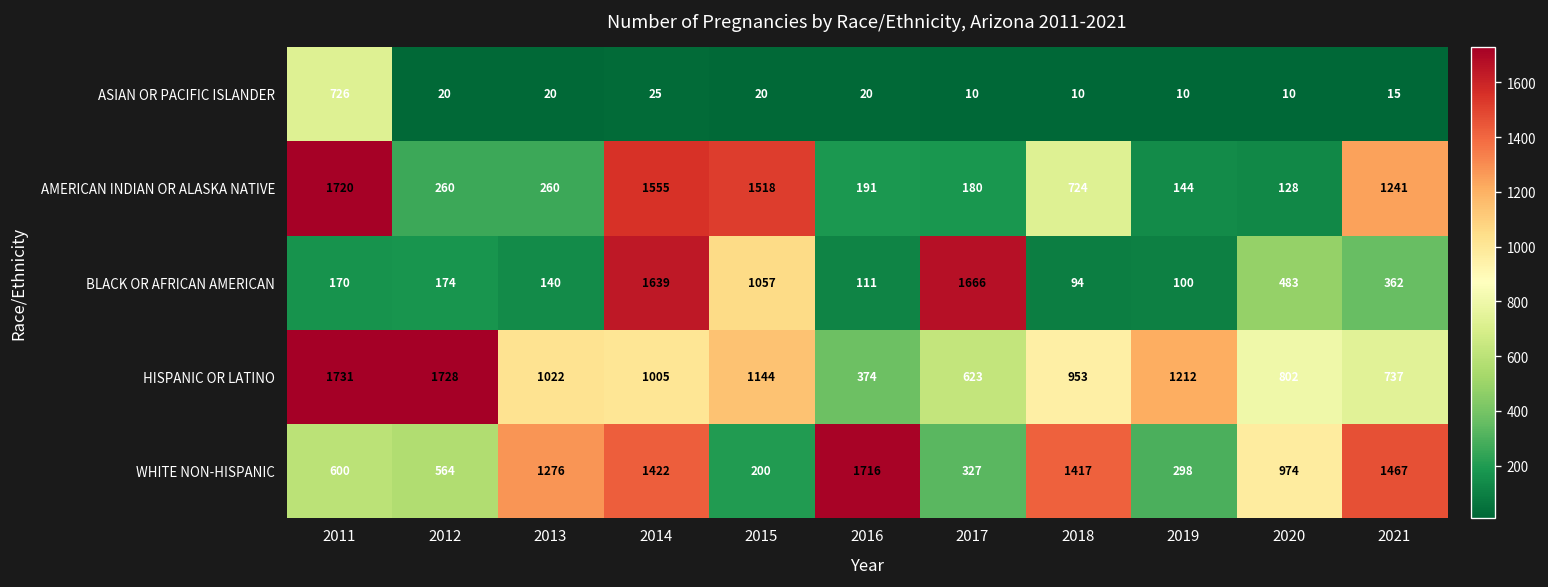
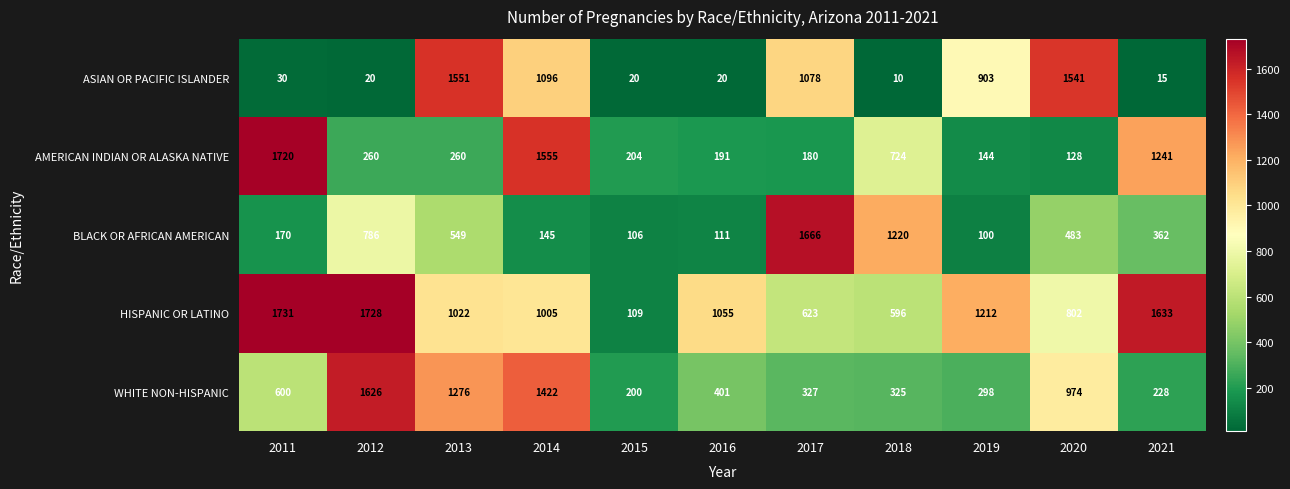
ASIAN OR PACIFIC ISLANDER, 2011: 726 -> 30
ASIAN OR PACIFIC ISLANDER, 2013: 20 -> 1551
ASIAN OR PACIFIC ISLANDER, 2014: 25 -> 1096
ASIAN OR PACIFIC ISLANDER, 2017: 10 -> 1078
ASIAN OR PACIFIC ISLANDER, 2019: 10 -> 903
ASIAN OR PACIFIC ISLANDER, 2020: 10 -> 1541
AMERICAN INDIAN OR ALASKA NATIVE, 2015: 1518 -> 204
BLACK OR AFRICAN AMERICAN, 2012: 174 -> 786
BLACK OR AFRICAN AMERICAN, 2013: 140 -> 549
BLACK OR AFRICAN AMERICAN, 2014: 1639 -> 145
BLACK OR AFRICAN AMERICAN, 2015: 1057 -> 106
BLACK OR AFRICAN AMERICAN, 2018: 94 -> 1220
HISPANIC OR LATINO, 2015: 1144 -> 109
HISPANIC OR LATINO, 2016: 374 -> 1055
HISPANIC OR LATINO, 2018: 953 -> 596
HISPANIC OR LATINO, 2021: 737 -> 1633
WHITE NON-HISPANIC, 2012: 564 -> 1626
WHITE NON-HISPANIC, 2016: 1716 -> 401
WHITE NON-HISPANIC, 2018: 1417 -> 325
WHITE NON-HISPANIC, 2021: 1467 -> 228
